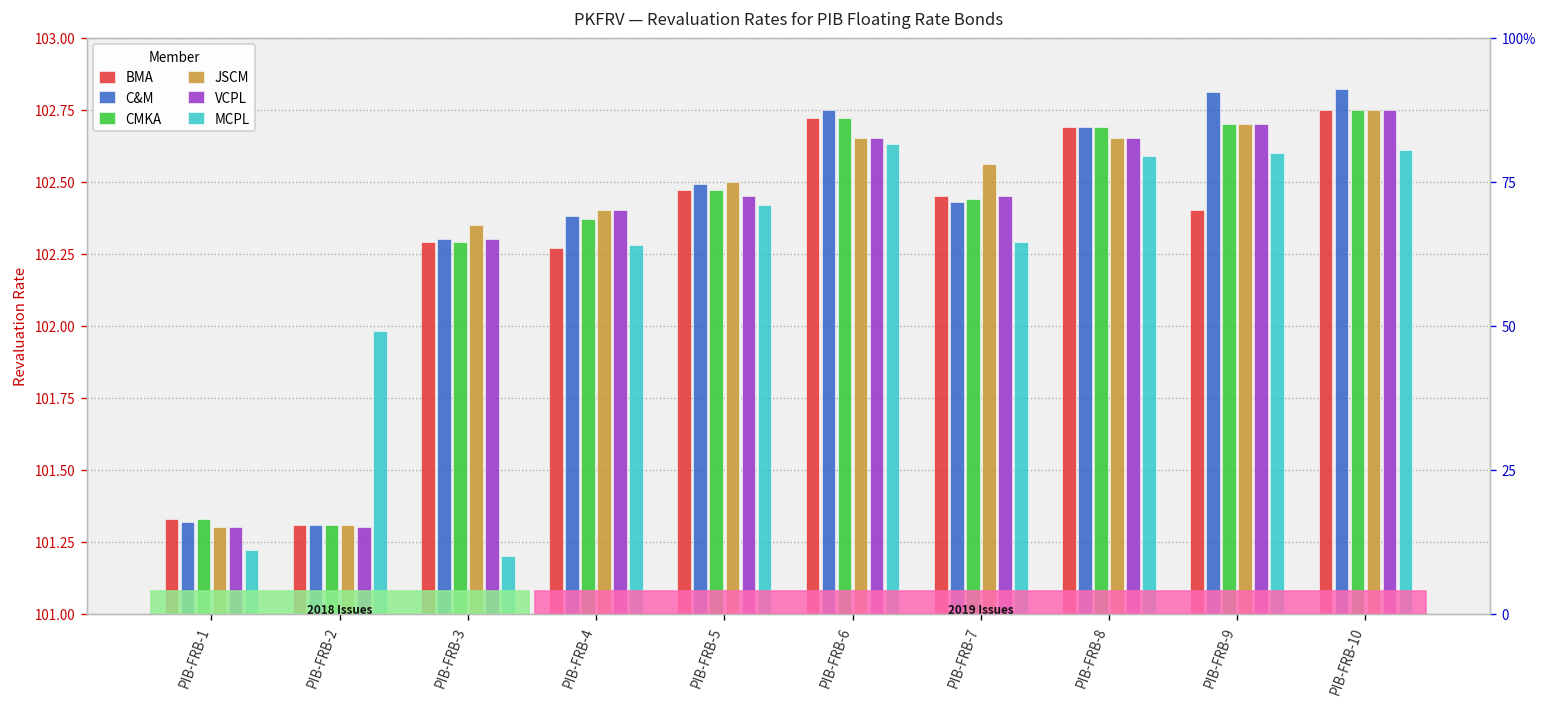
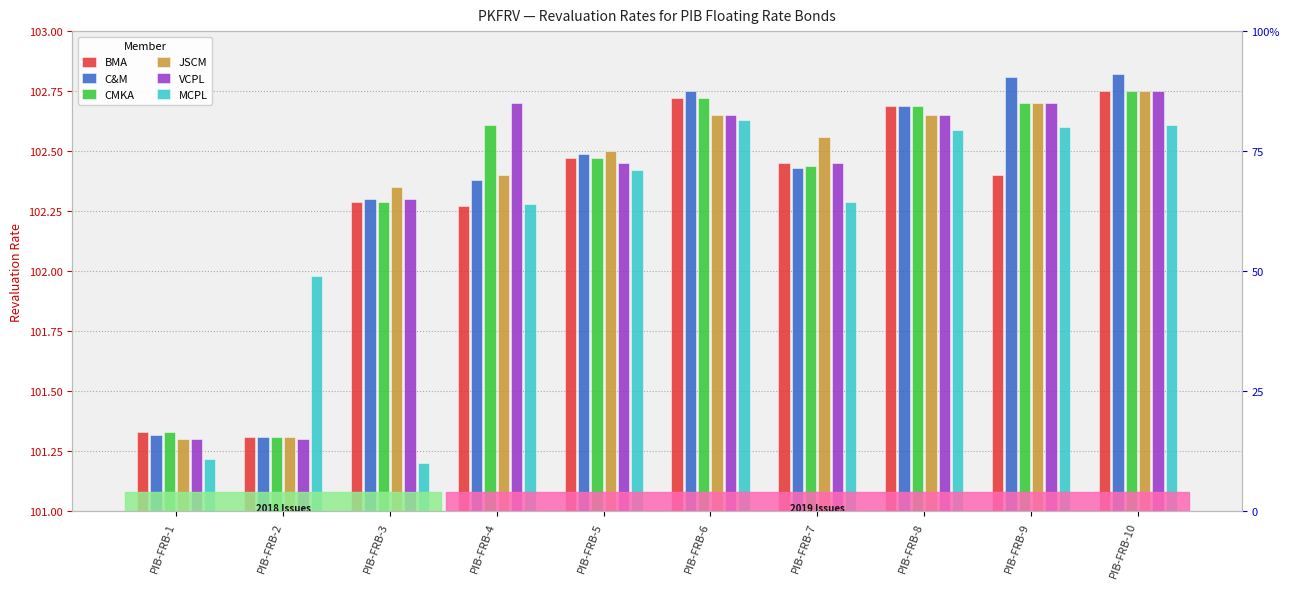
CMKA, PIB-FRB-4: 102.37 -> 102.61
VCPL, PIB-FRB-4: 102.4 -> 102.7
